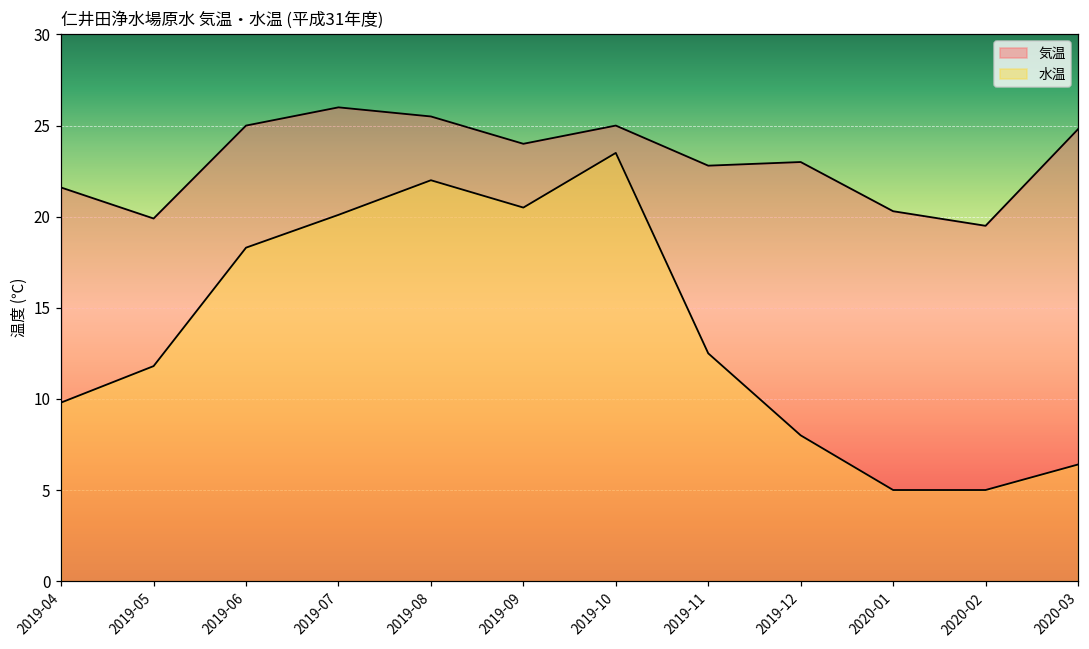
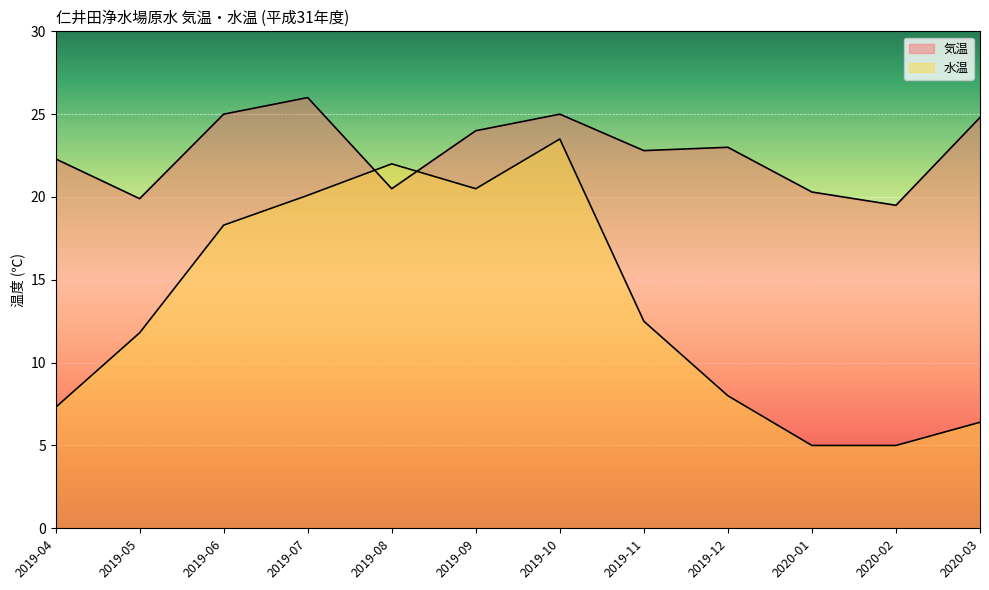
気温, 2019-04: 21.6 -> 22.3
水温, 2019-04: 9.8 -> 7.3
気温, 2019-08: 25.5 -> 20.5
